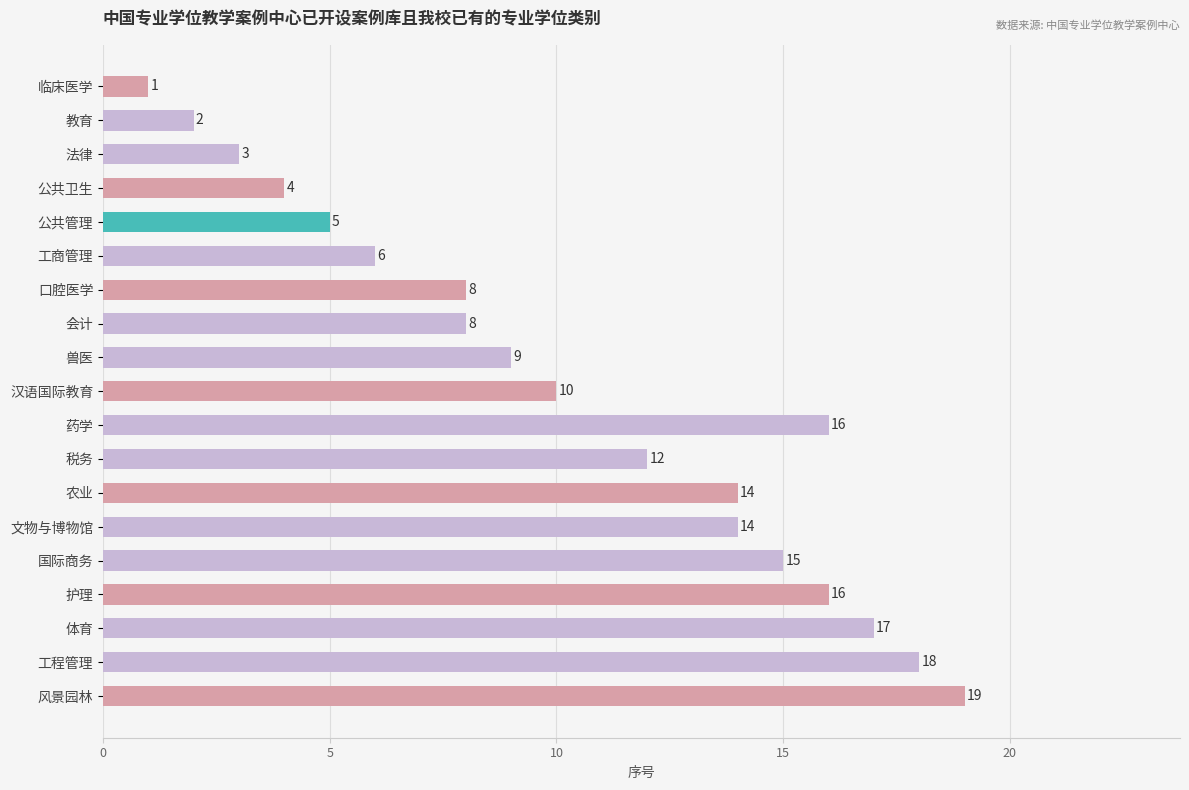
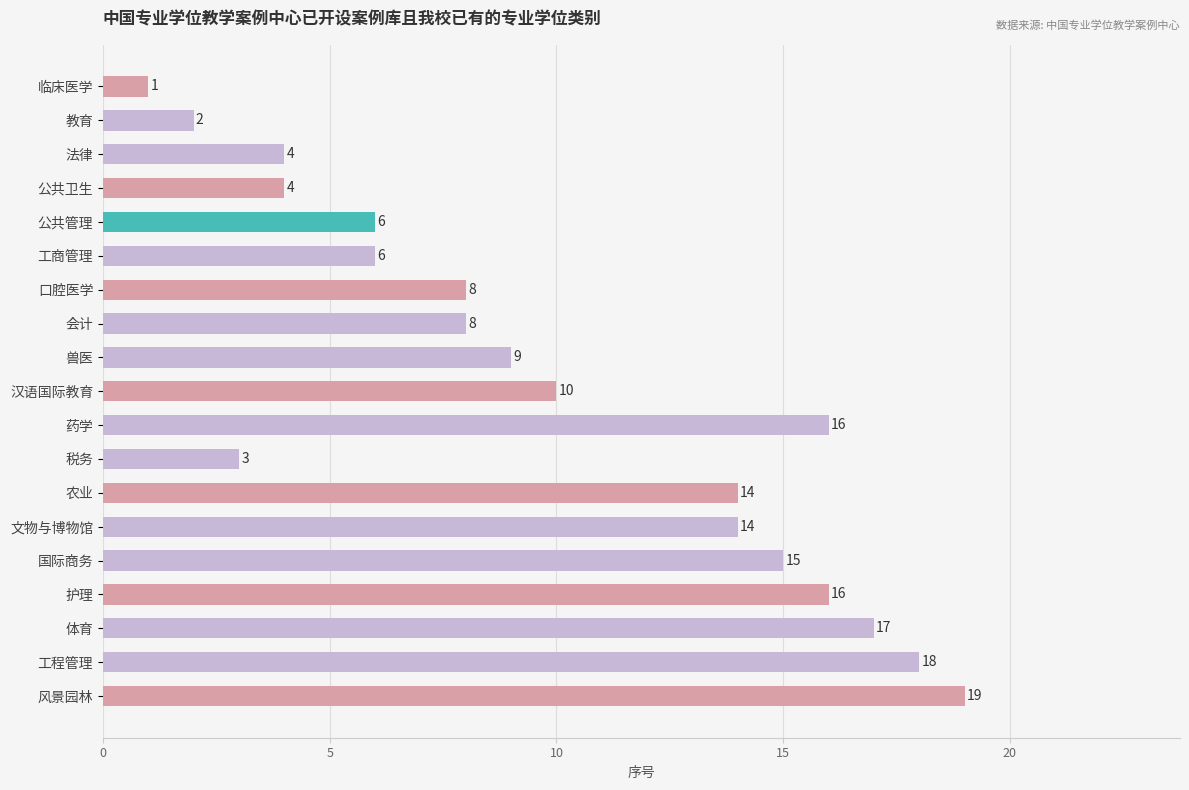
法律: 3 -> 4
公共管理: 5 -> 6
税务: 12 -> 3
